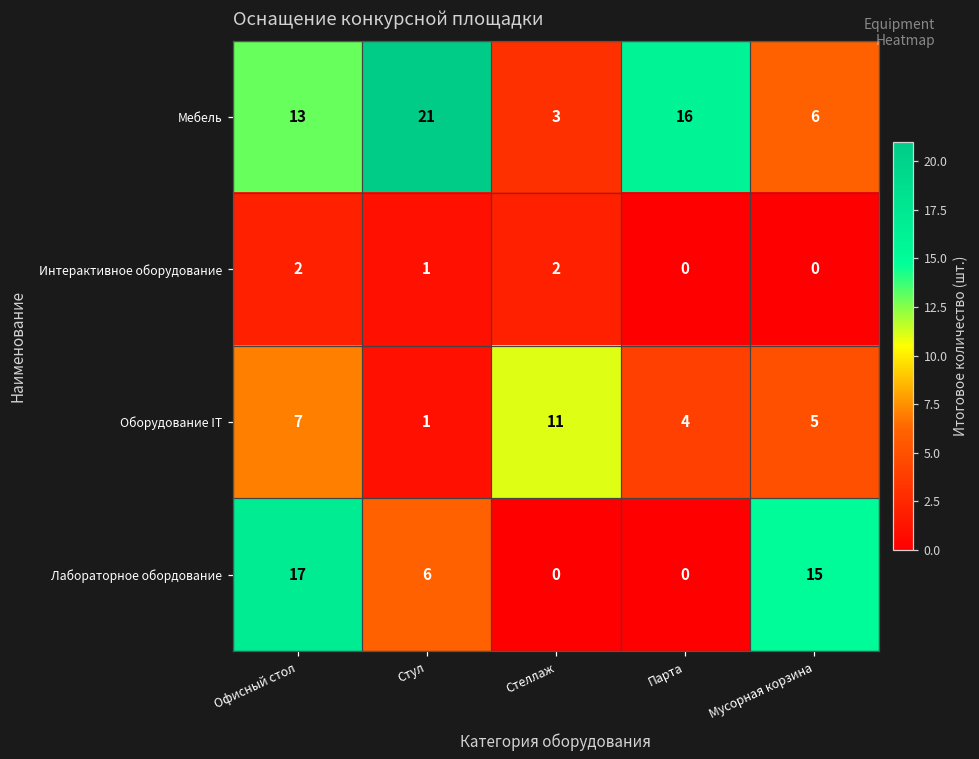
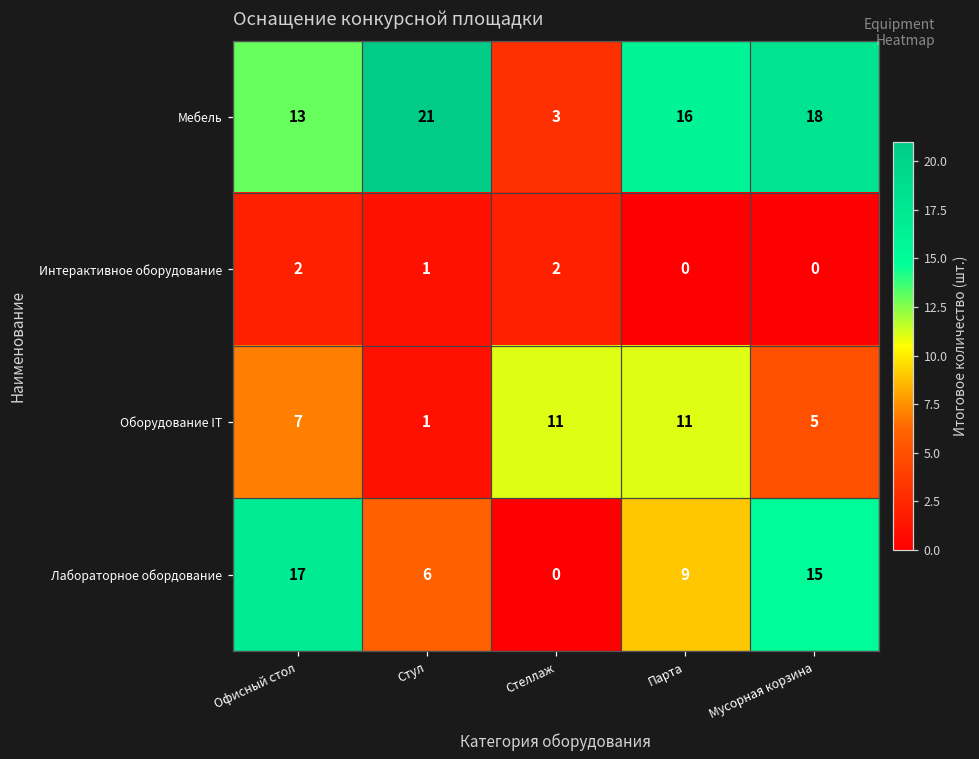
Мебель, Мусорная корзина: 6 -> 18
Оборудование IT, Парта: 4 -> 11
Лабораторное обордование, Парта: 0 -> 9
